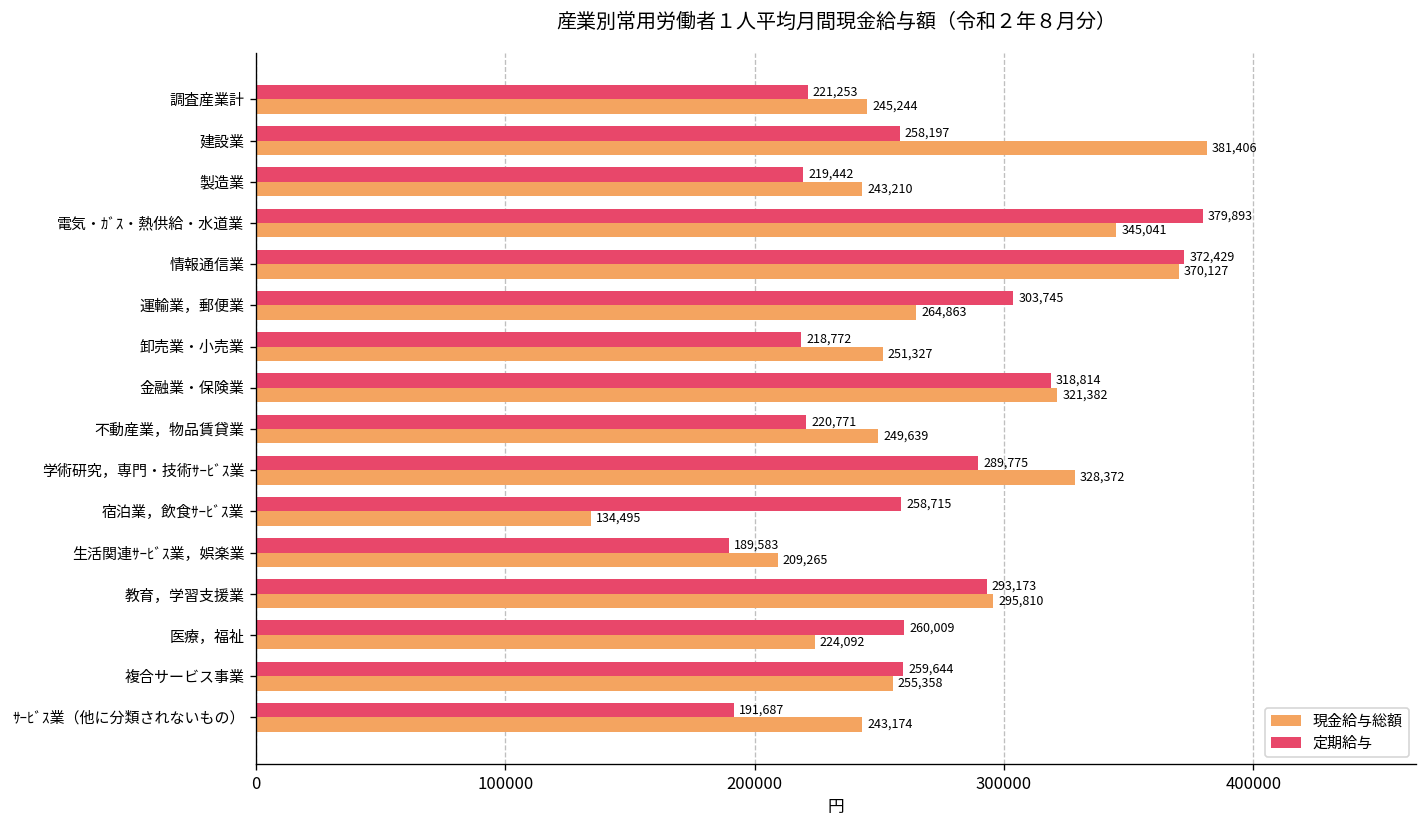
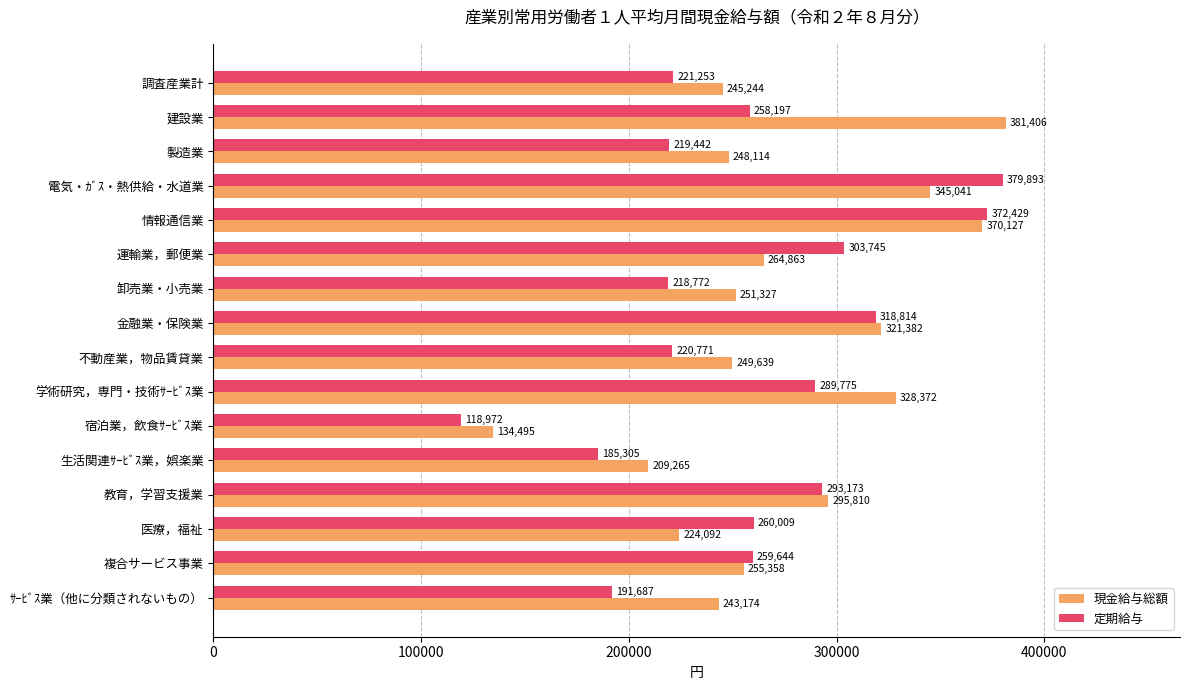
現金給与総額, 製造業: 243,210 -> 248,114
定期給与, 宿泊業，飲食ｻｰﾋﾞｽ業: 258,715 -> 118,972
定期給与, 生活関連ｻｰﾋﾞｽ業，娯楽業: 189,583 -> 185,305
